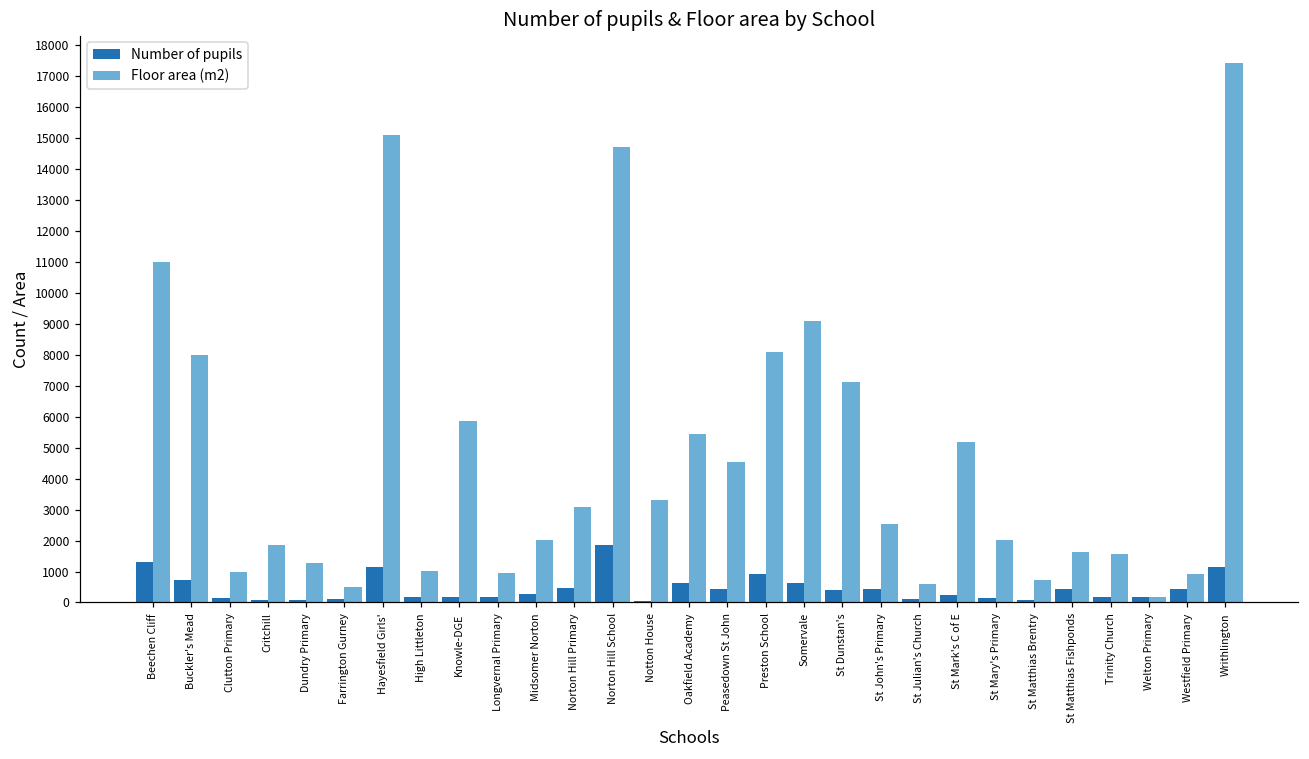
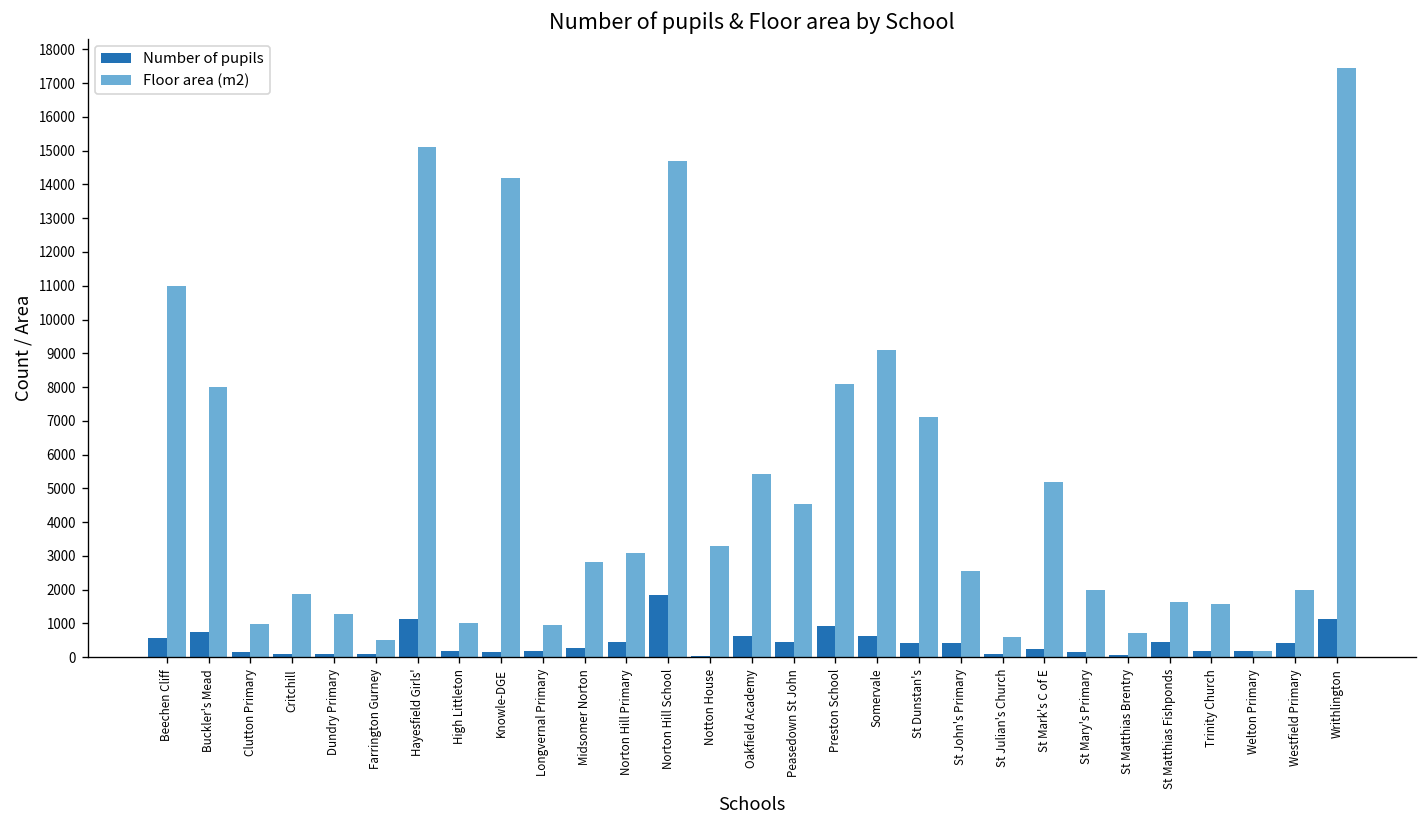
Number of pupils, Beechen Cliff: 1300 -> 600
Floor area (m2), Knowle-DGE: 5900 -> 14200
Floor area (m2), Midsomer Norton: 2000 -> 2800
Floor area (m2), Westfield Primary: 900 -> 2000
